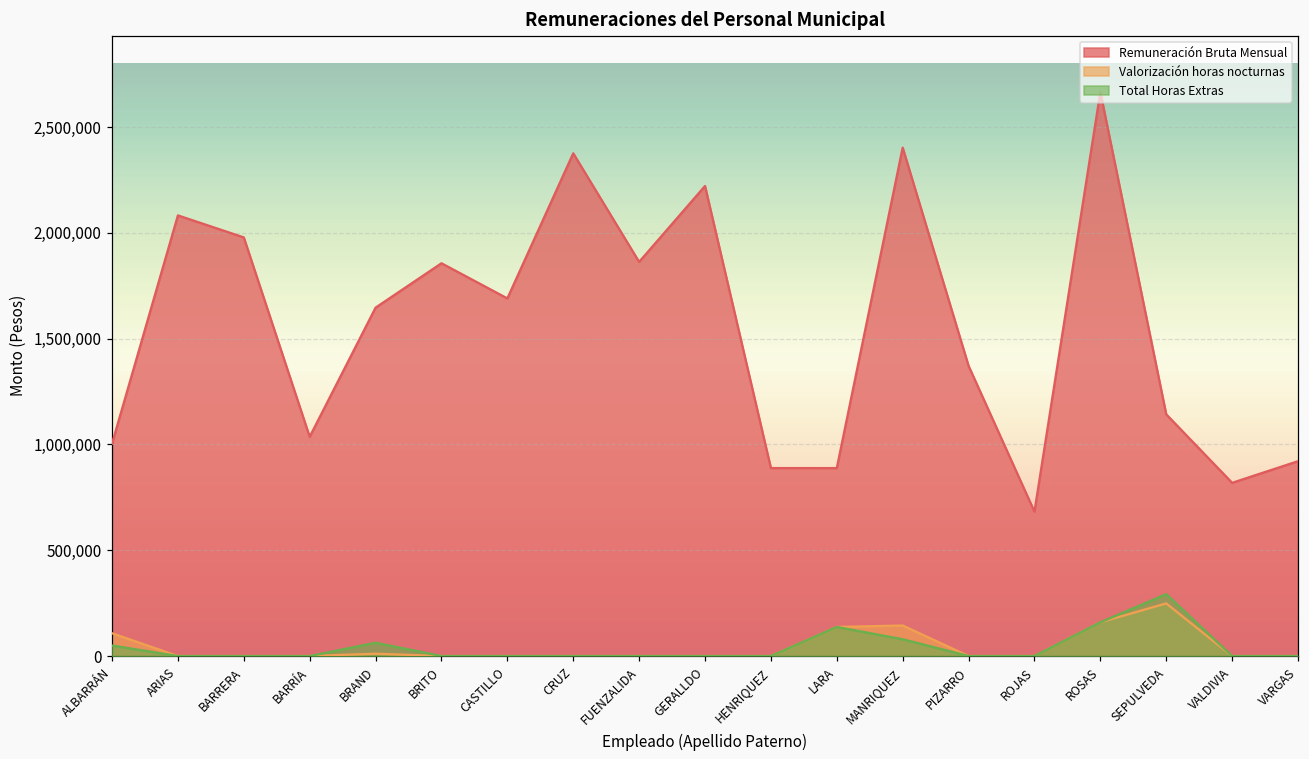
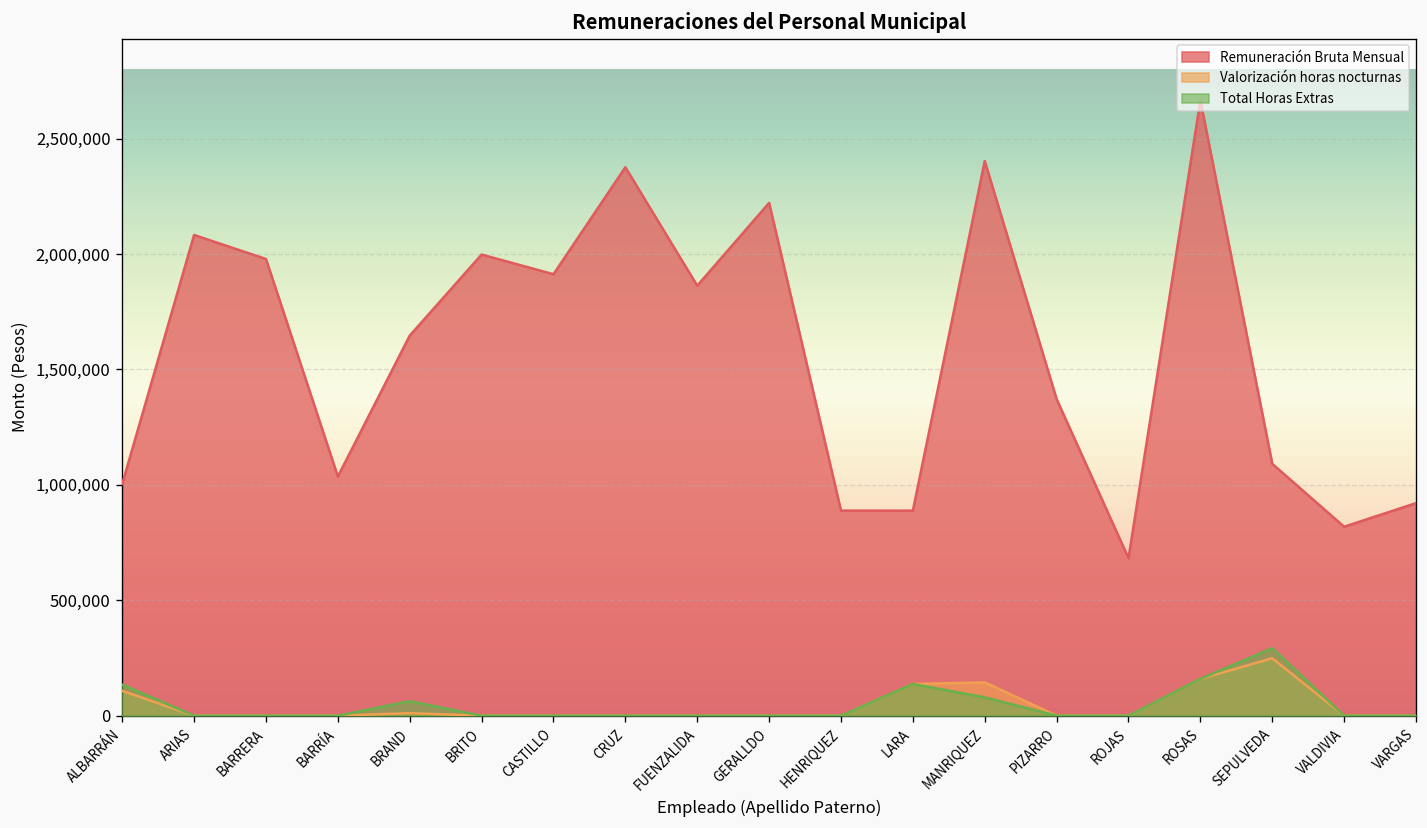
Total Horas Extras, ALBARRÁN: 50,000 -> 130,000
Remuneración Bruta Mensual, BRITO: 1,860,000 -> 2,000,000
Remuneración Bruta Mensual, CASTILLO: 1,690,000 -> 1,910,000
Remuneración Bruta Mensual, SEPULVEDA: 1,140,000 -> 1,090,000
